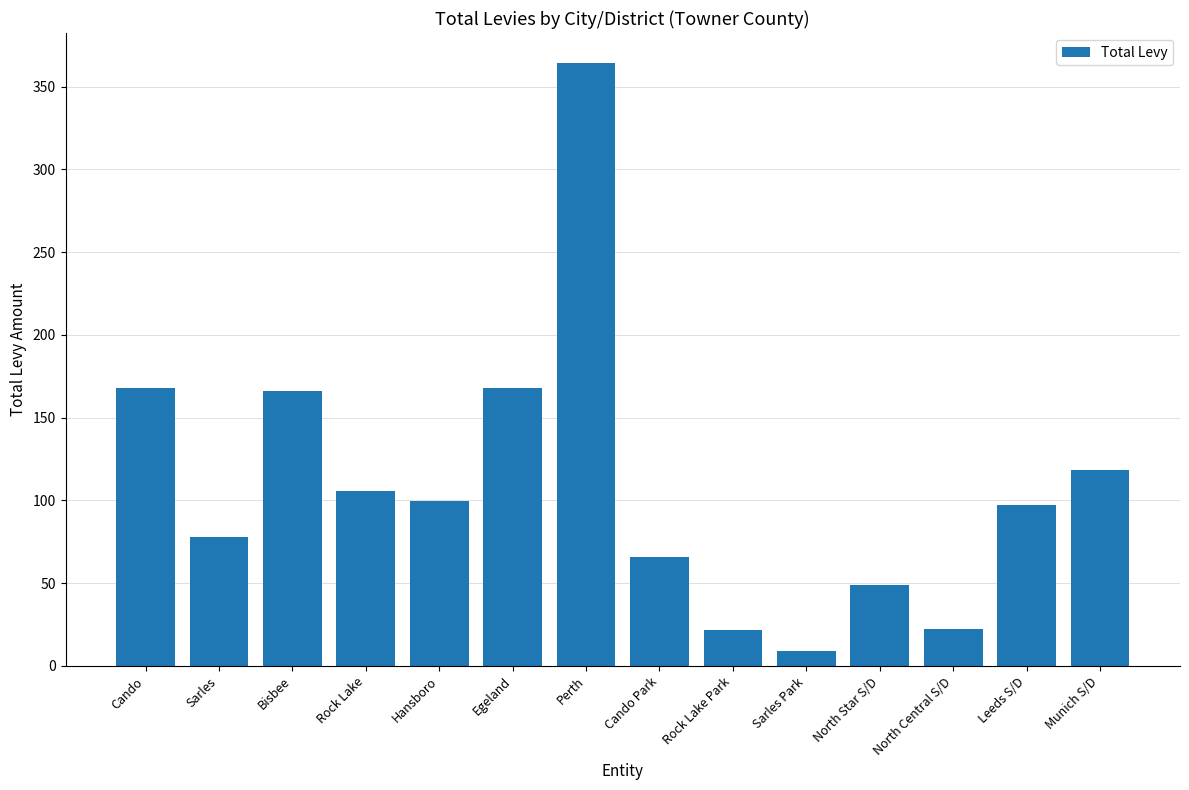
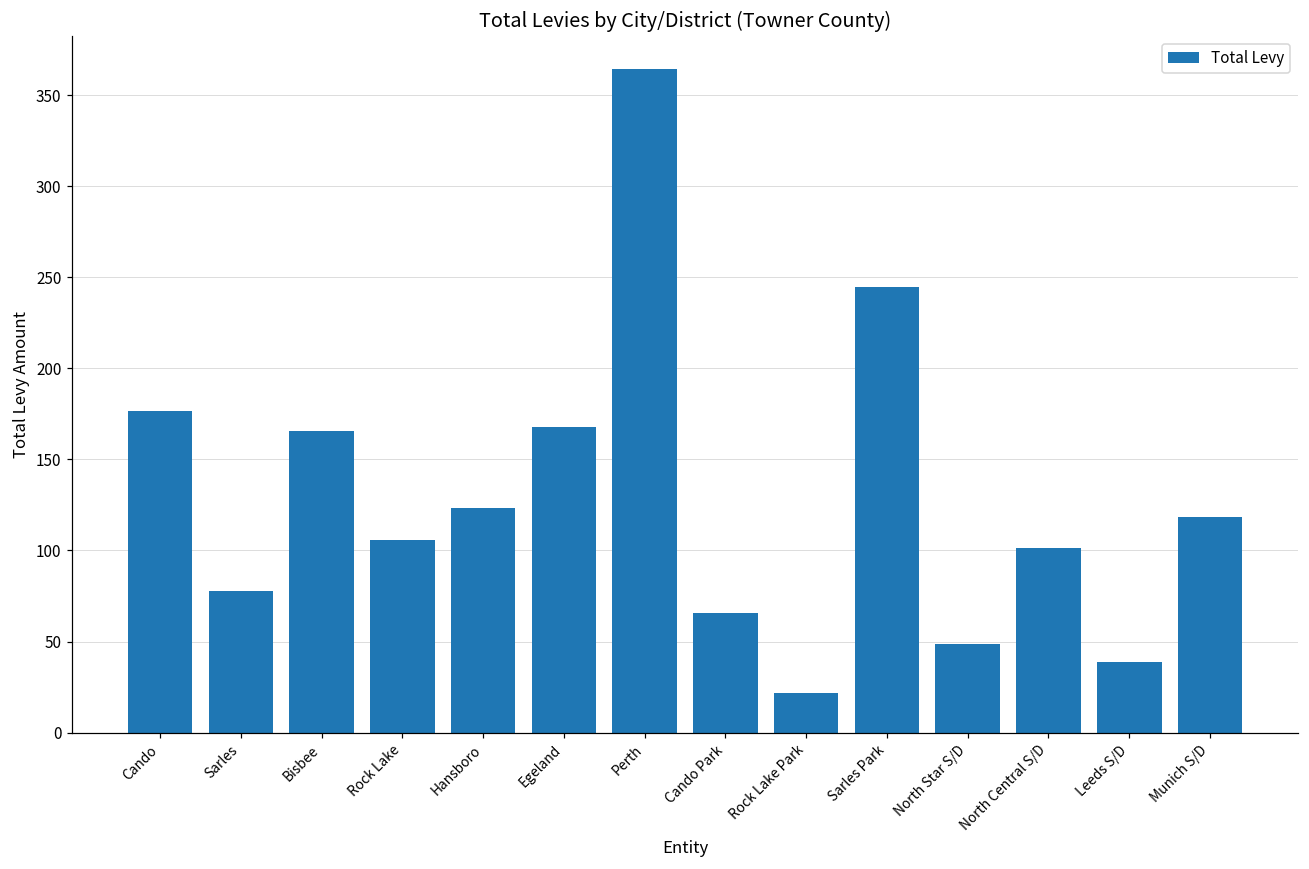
Cando: 168 -> 177
Hansboro: 99 -> 123
Sarles Park: 9 -> 245
North Central S/D: 22 -> 101
Leeds S/D: 97 -> 39
